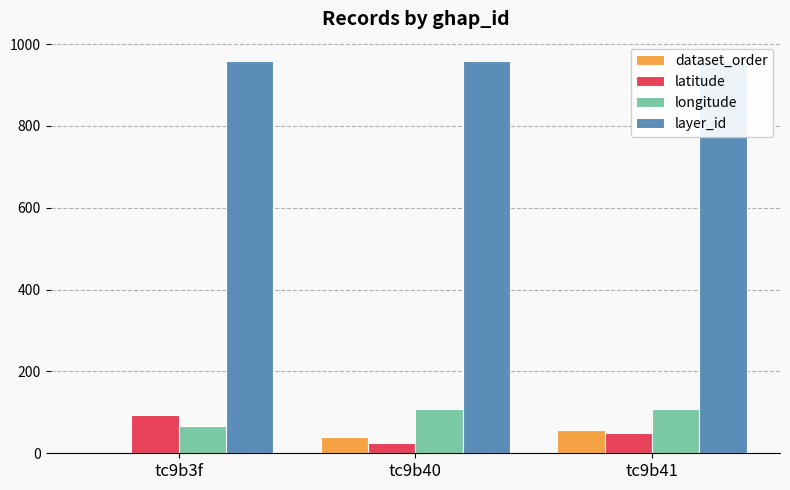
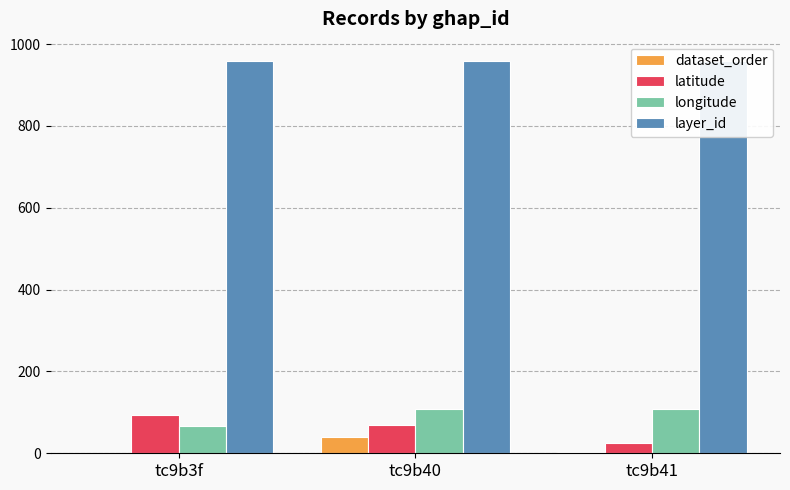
latitude, tc9b40: 20 -> 70
dataset_order, tc9b41: 60 -> 0
latitude, tc9b41: 50 -> 20
